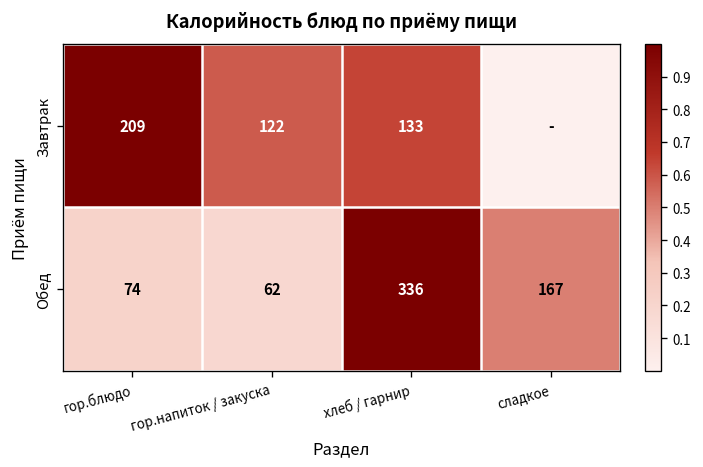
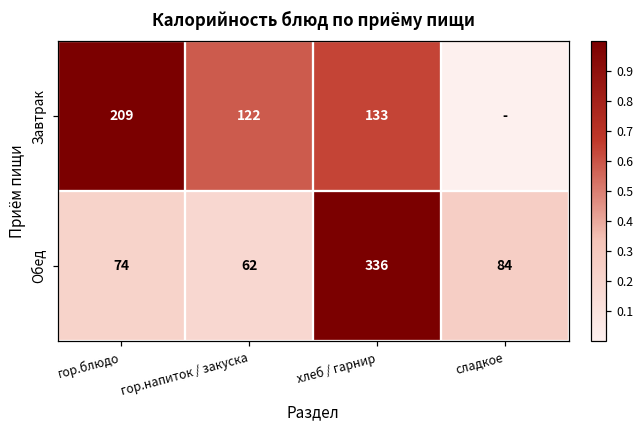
Обед, сладкое: 167 -> 84
